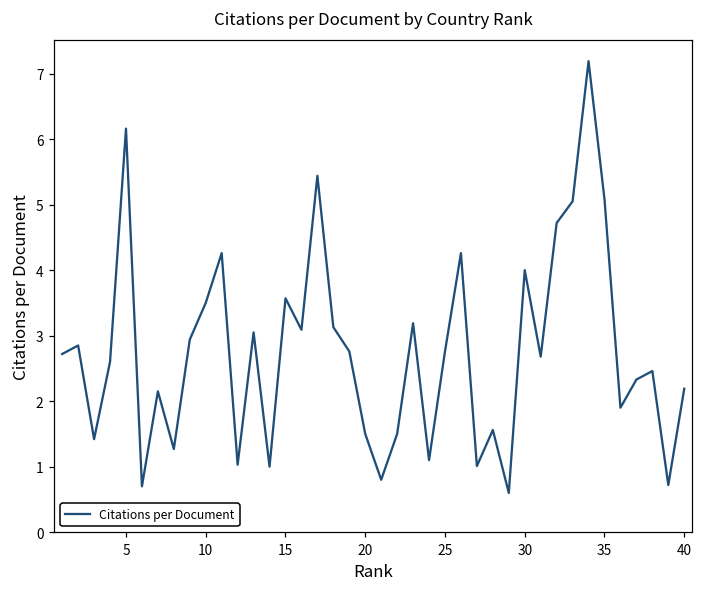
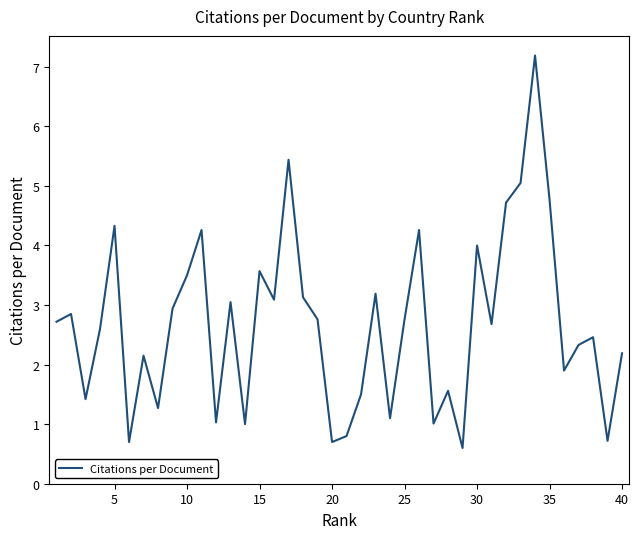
5: 6.2 -> 4.3
20: 1.5 -> 0.7
35: 5.1 -> 4.8
